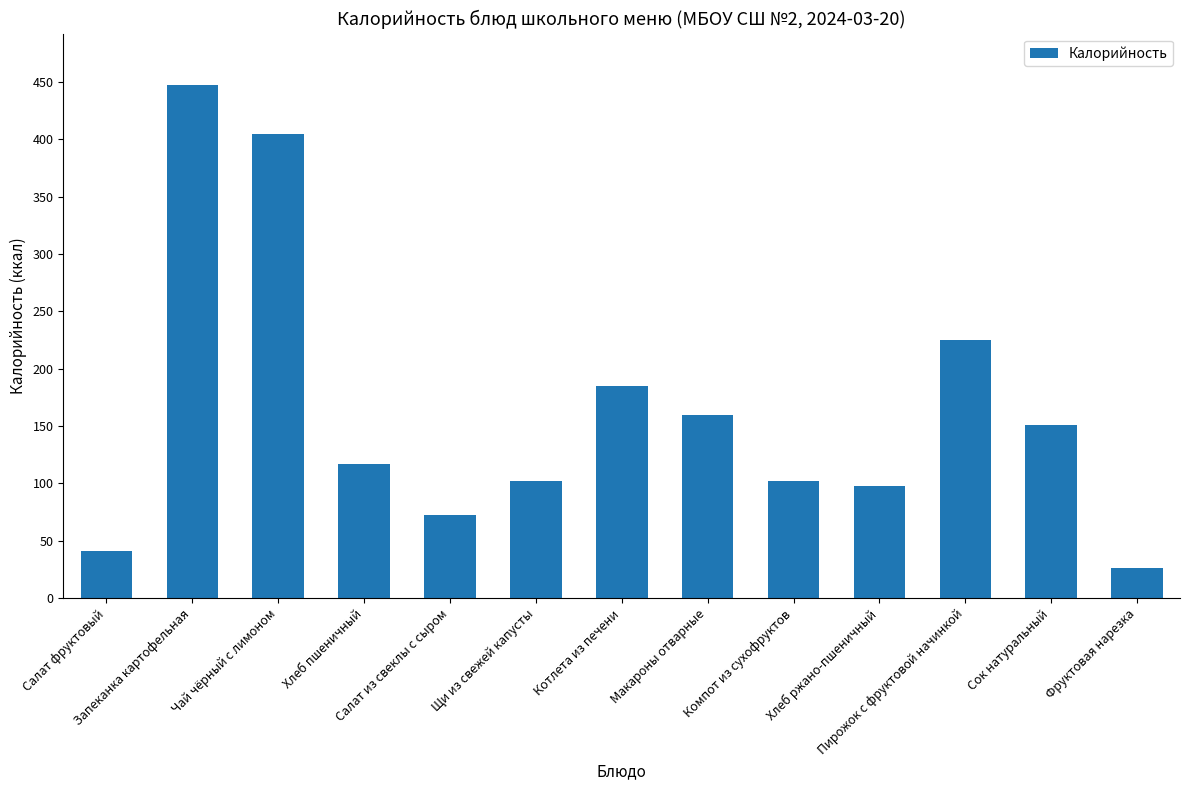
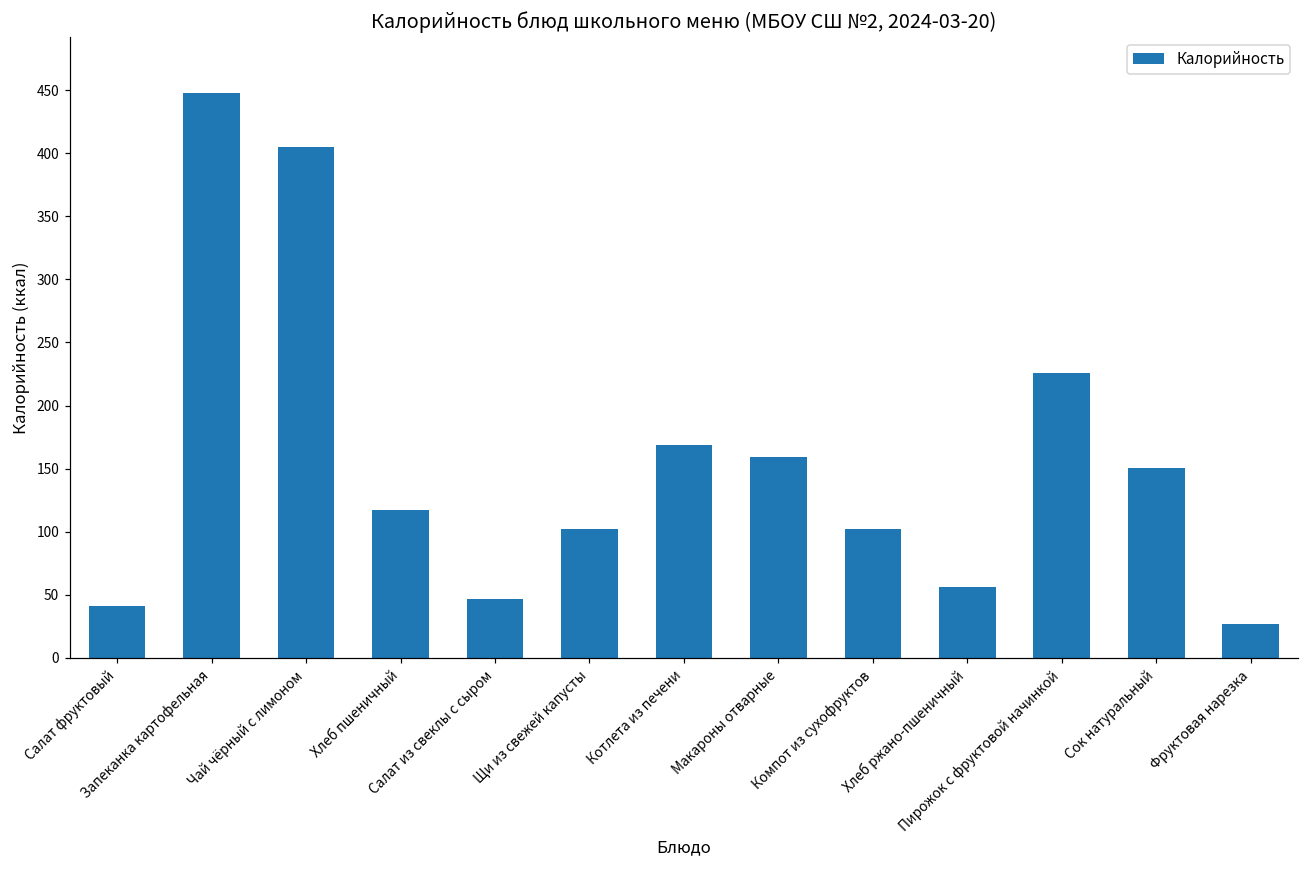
Салат из свеклы с сыром: 73 -> 47
Котлета из печени: 185 -> 169
Хлеб ржано-пшеничный: 98 -> 56
